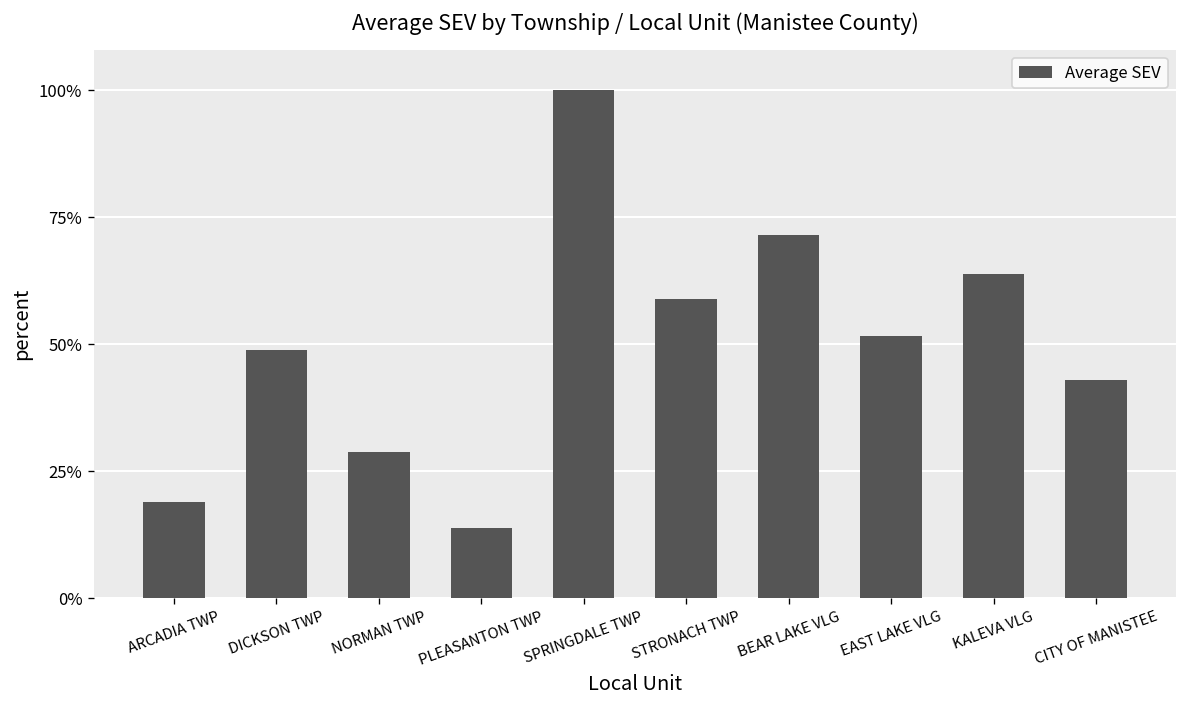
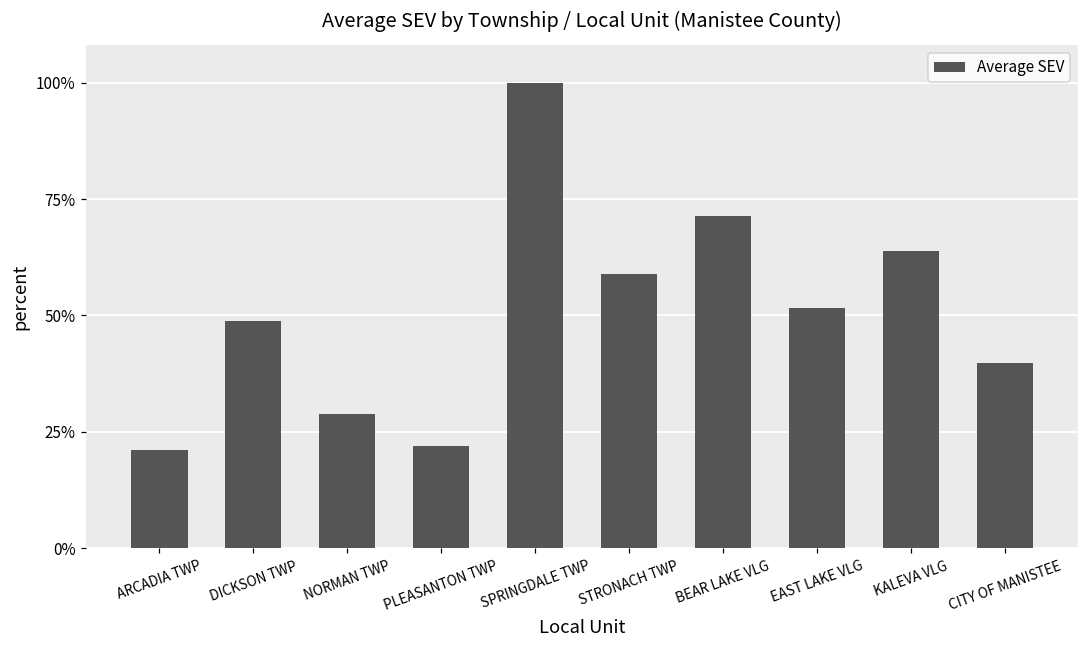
ARCADIA TWP: 19% -> 21%
PLEASANTON TWP: 14% -> 22%
CITY OF MANISTEE: 43% -> 40%
